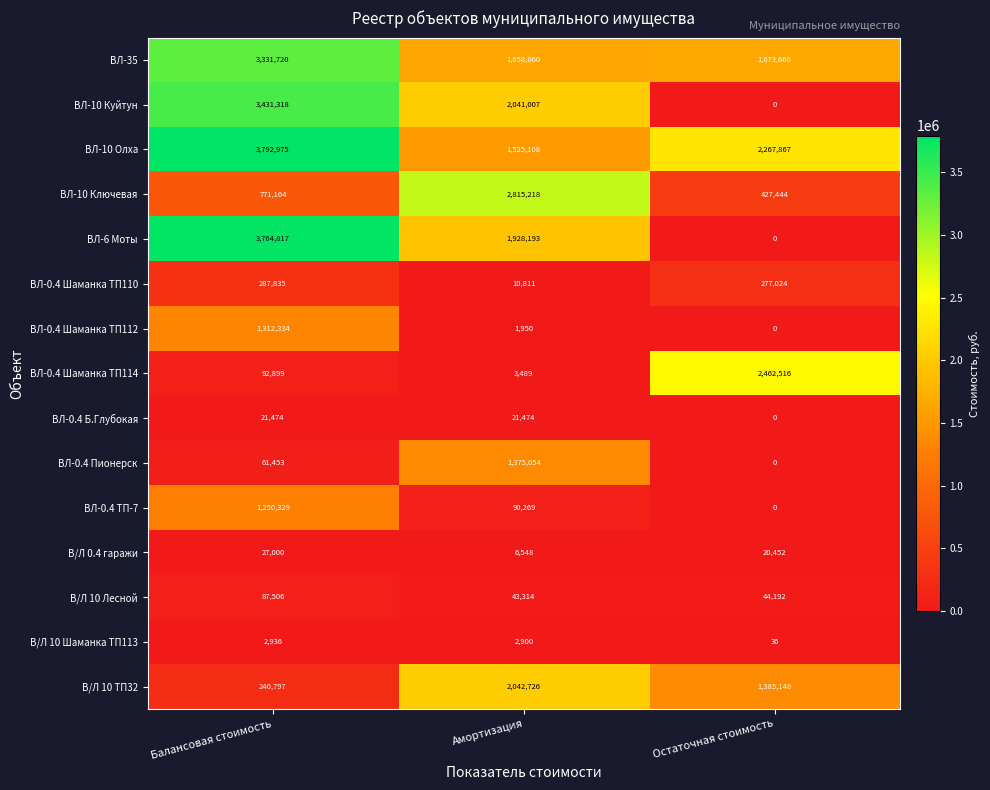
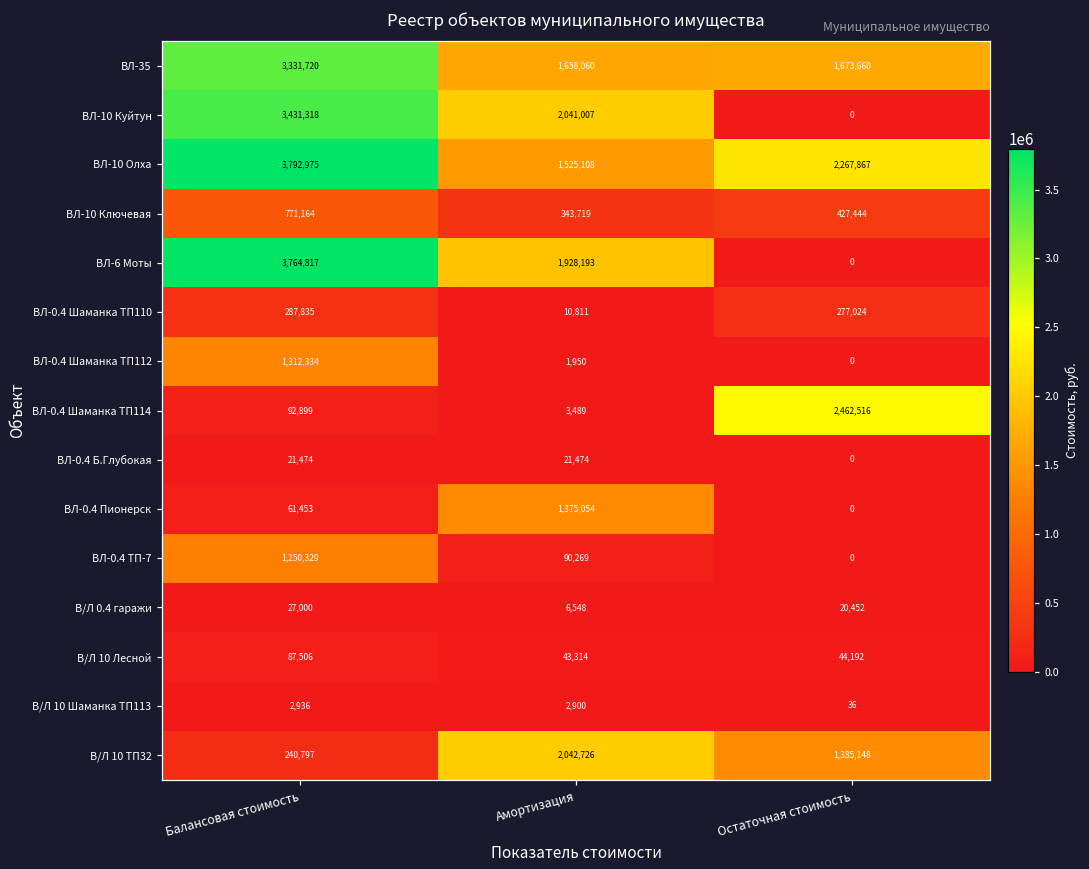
ВЛ-10 Ключевая, Амортизация: 2,815,218 -> 343,719
